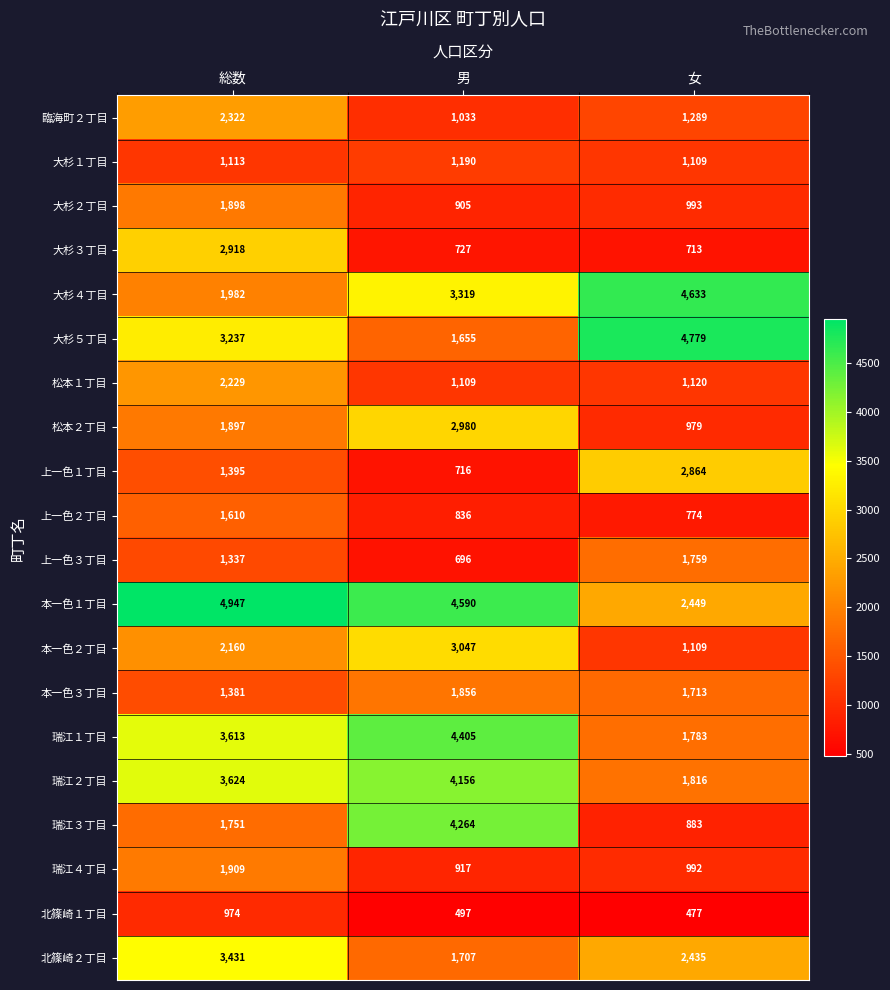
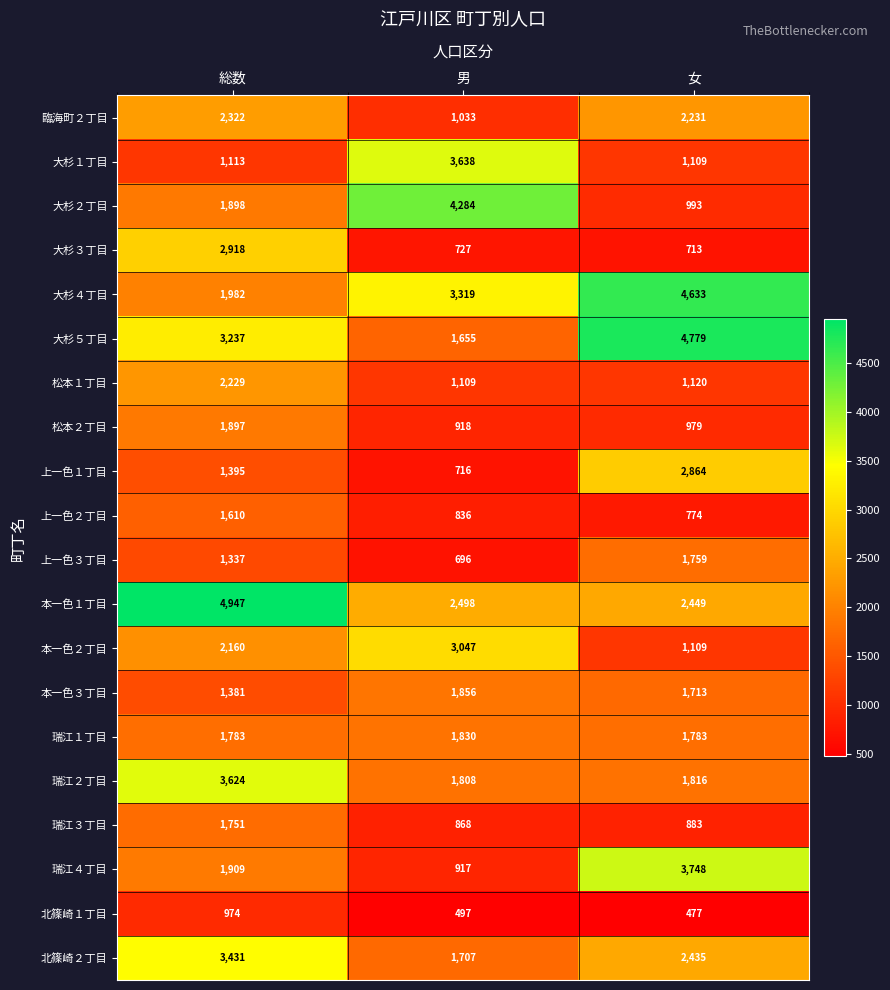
臨海町２丁目, 女: 1,289 -> 2,231
大杉１丁目, 男: 1,190 -> 3,638
大杉２丁目, 男: 905 -> 4,284
松本２丁目, 男: 2,980 -> 918
本一色１丁目, 男: 4,590 -> 2,498
瑞江１丁目, 総数: 3,613 -> 1,783
瑞江１丁目, 男: 4,405 -> 1,830
瑞江２丁目, 男: 4,156 -> 1,808
瑞江３丁目, 男: 4,264 -> 868
瑞江４丁目, 女: 992 -> 3,748
